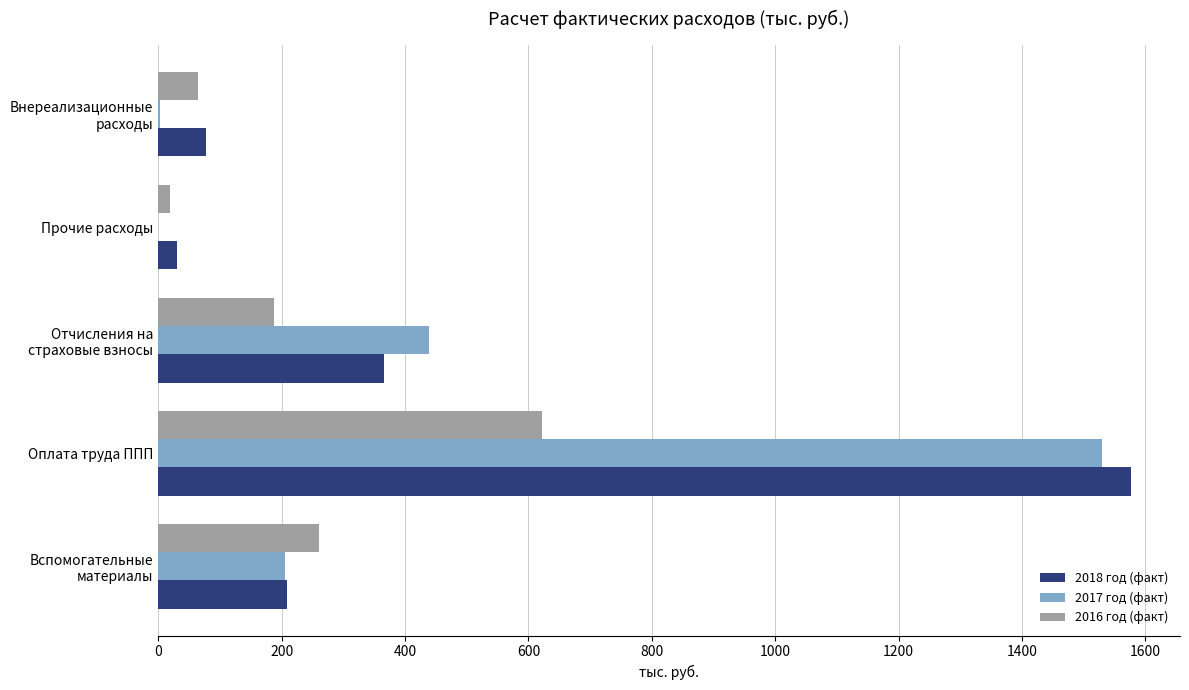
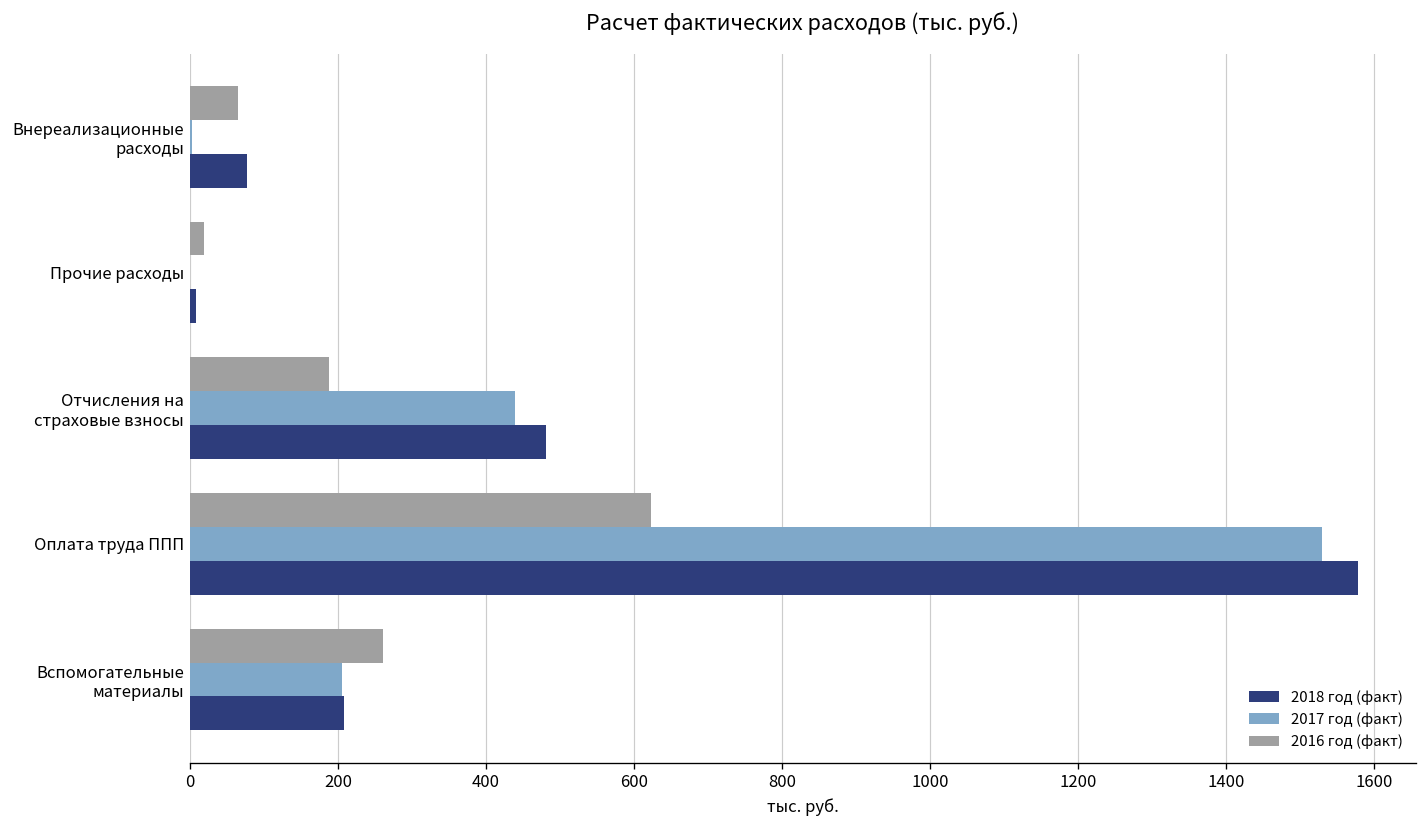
2018 год (факт), Прочие расходы: 30 -> 10
2018 год (факт), Отчисления на страховые взносы: 370 -> 480
